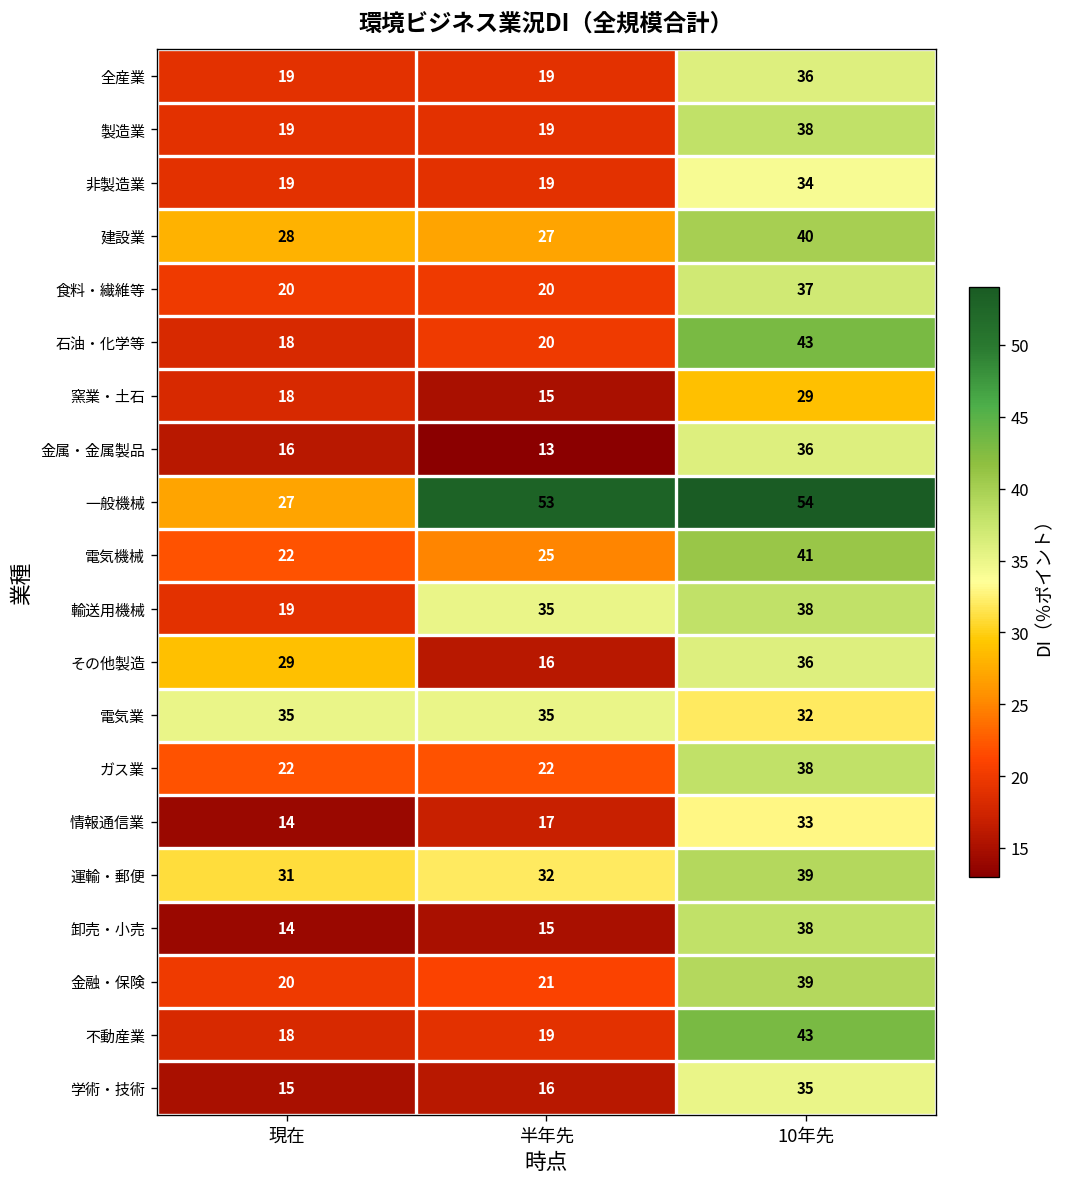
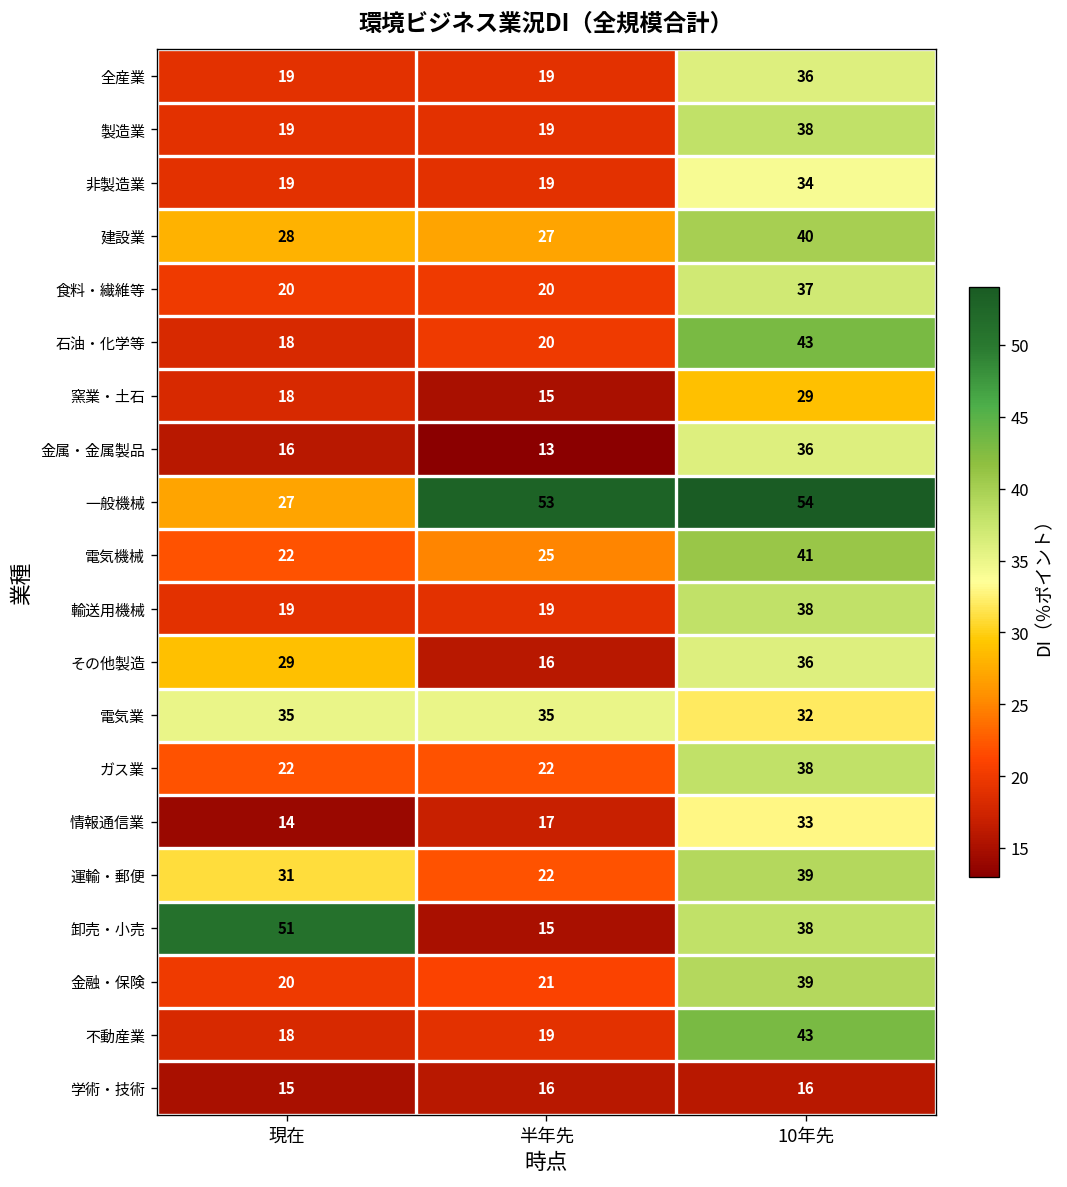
輸送用機械, 半年先: 35 -> 19
運輸・郵便, 半年先: 32 -> 22
卸売・小売, 現在: 14 -> 51
学術・技術, 10年先: 35 -> 16
